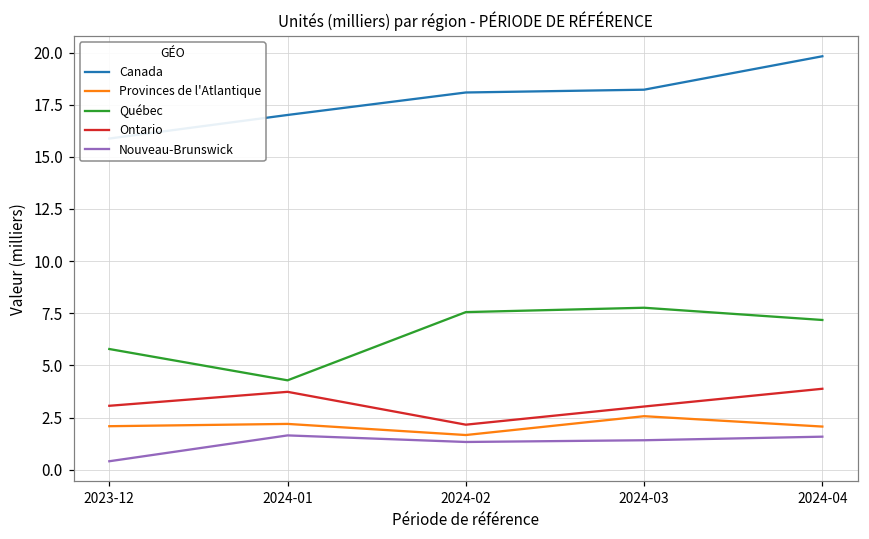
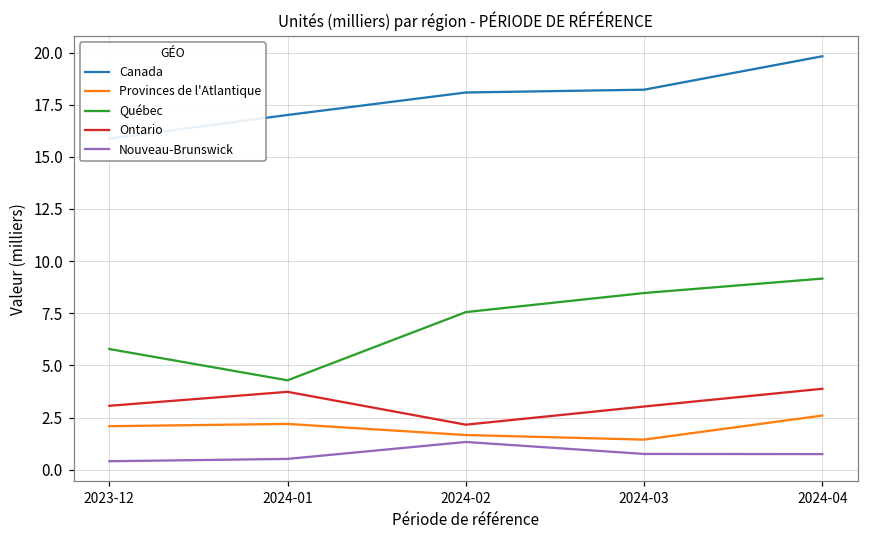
Nouveau-Brunswick, 2024-01: 1.6 -> 0.5
Provinces de l'Atlantique, 2024-03: 2.6 -> 1.4
Québec, 2024-03: 7.8 -> 8.5
Nouveau-Brunswick, 2024-03: 1.4 -> 0.8
Provinces de l'Atlantique, 2024-04: 2.1 -> 2.6
Québec, 2024-04: 7.2 -> 9.2
Nouveau-Brunswick, 2024-04: 1.6 -> 0.7
